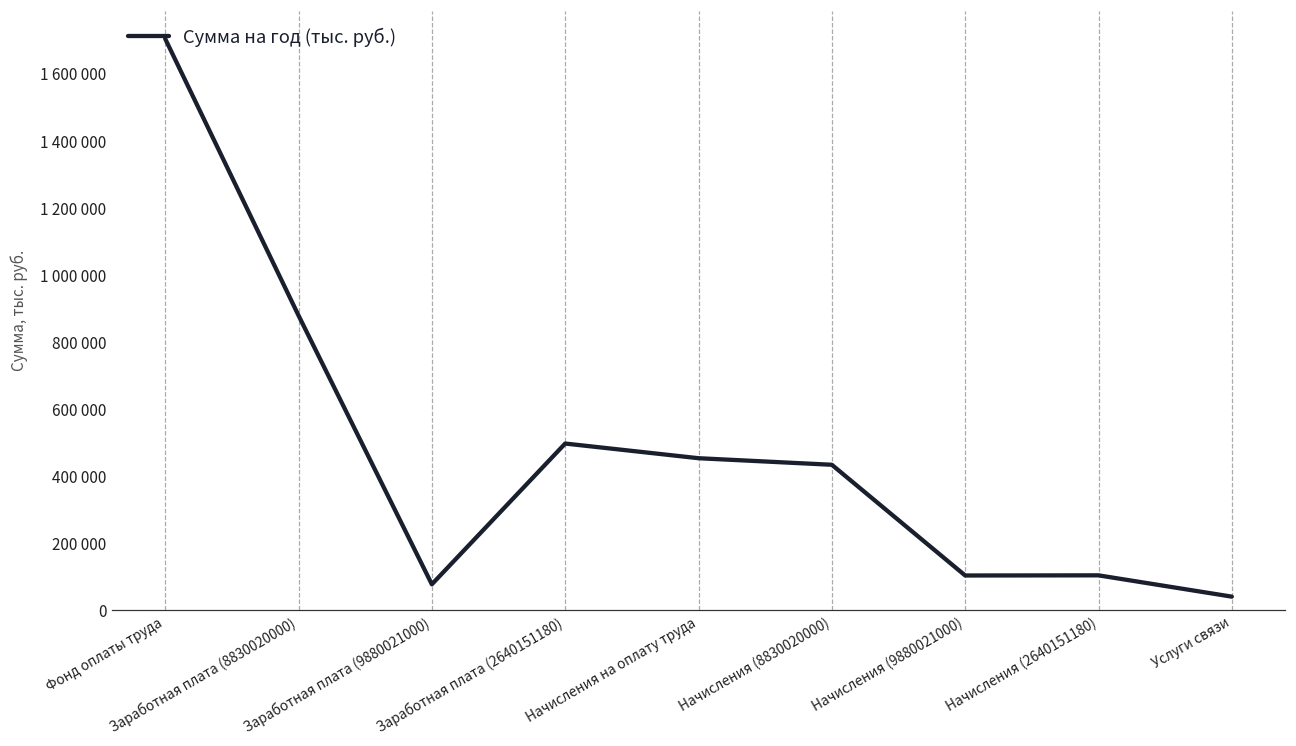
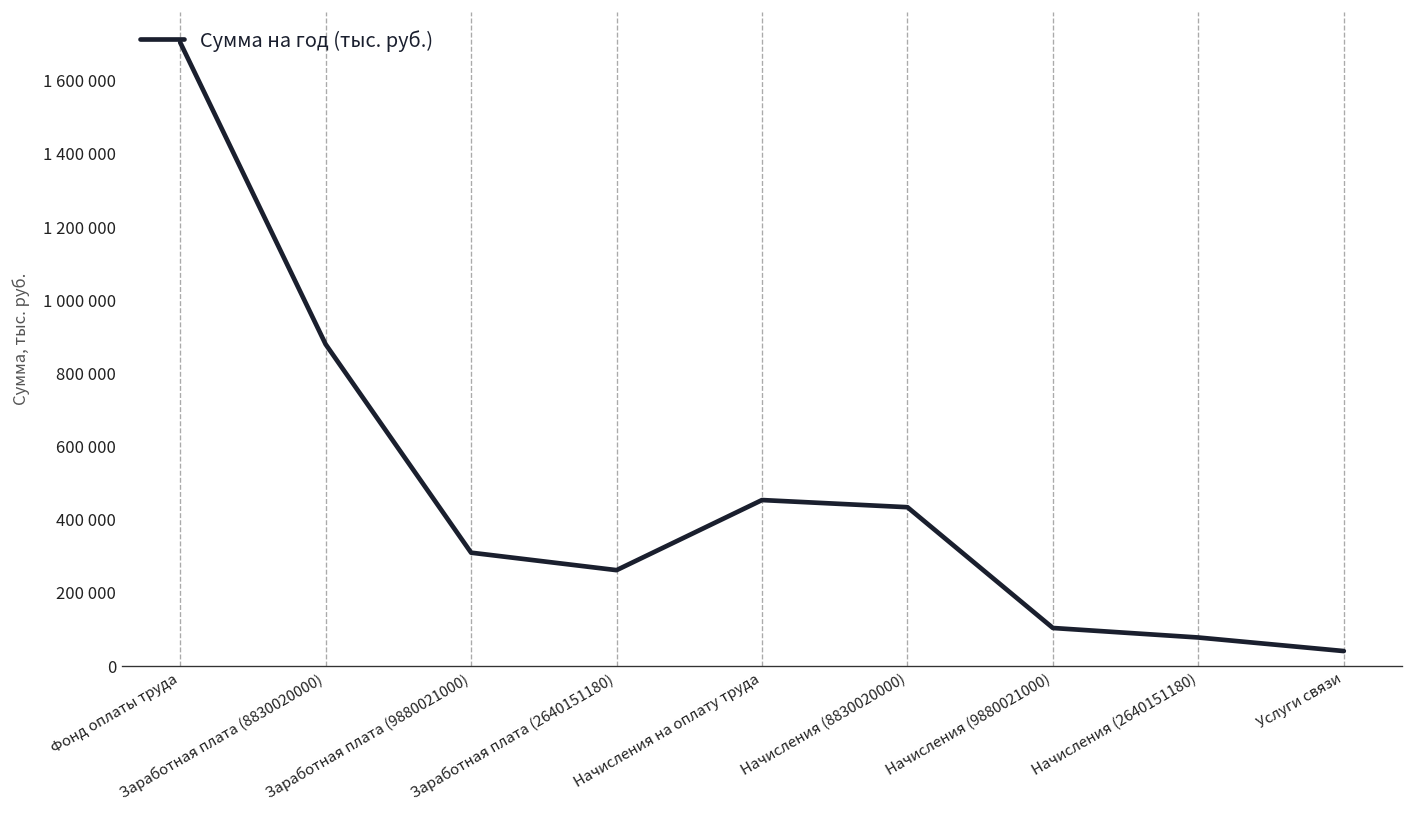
Заработная плата (9880021000): 80000 -> 310000
Заработная плата (2640151180): 500000 -> 260000
Начисления (2640151180): 100000 -> 80000
